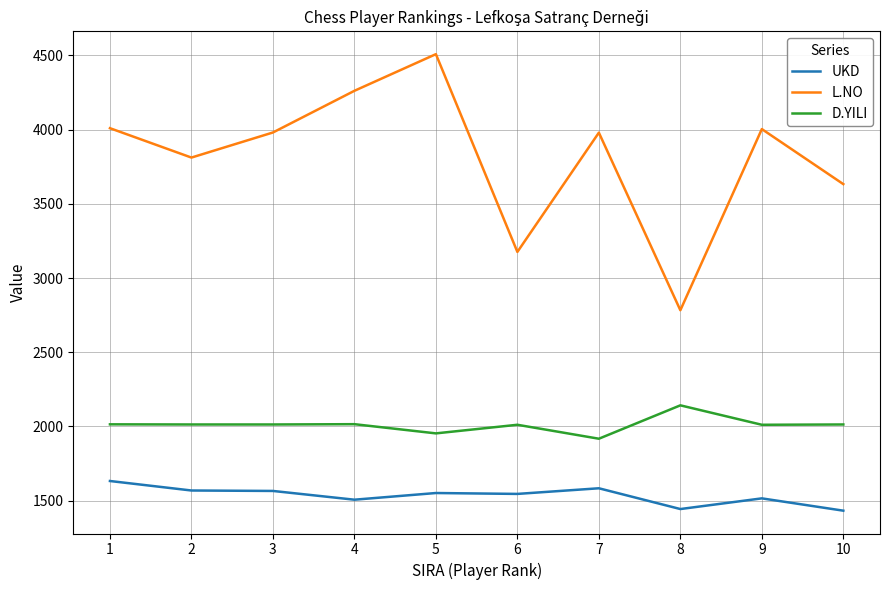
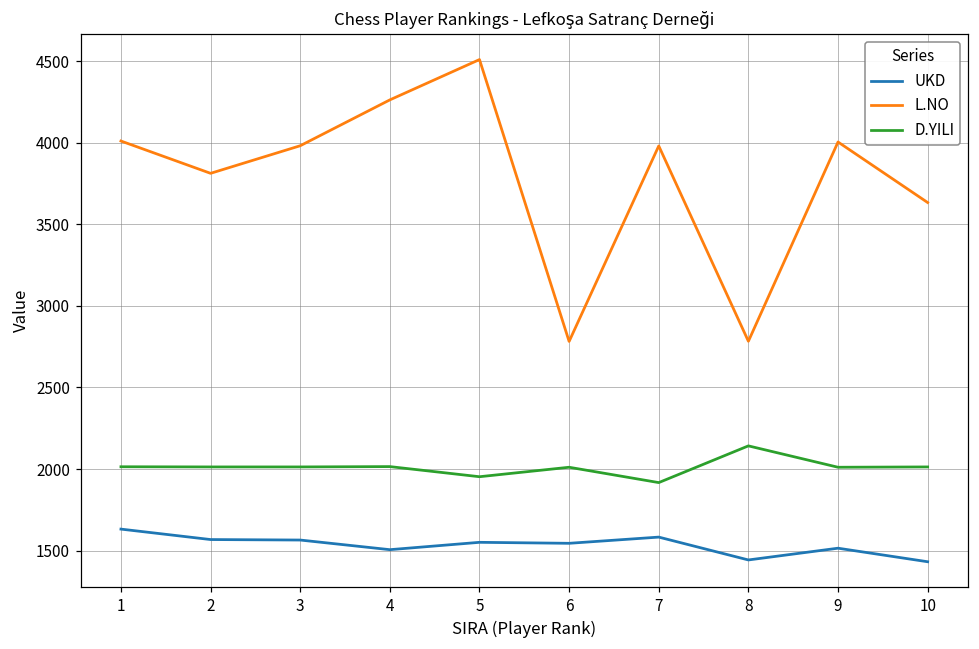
L.NO, 6: 3180 -> 2780
